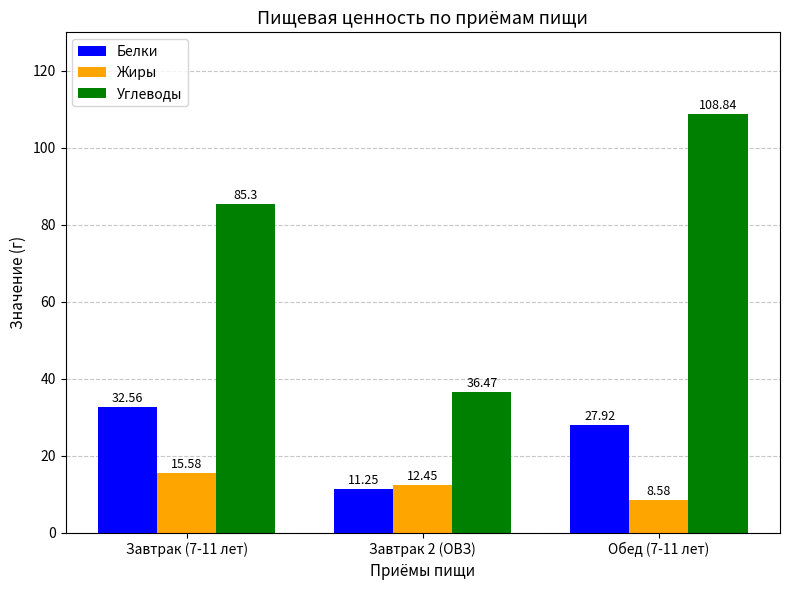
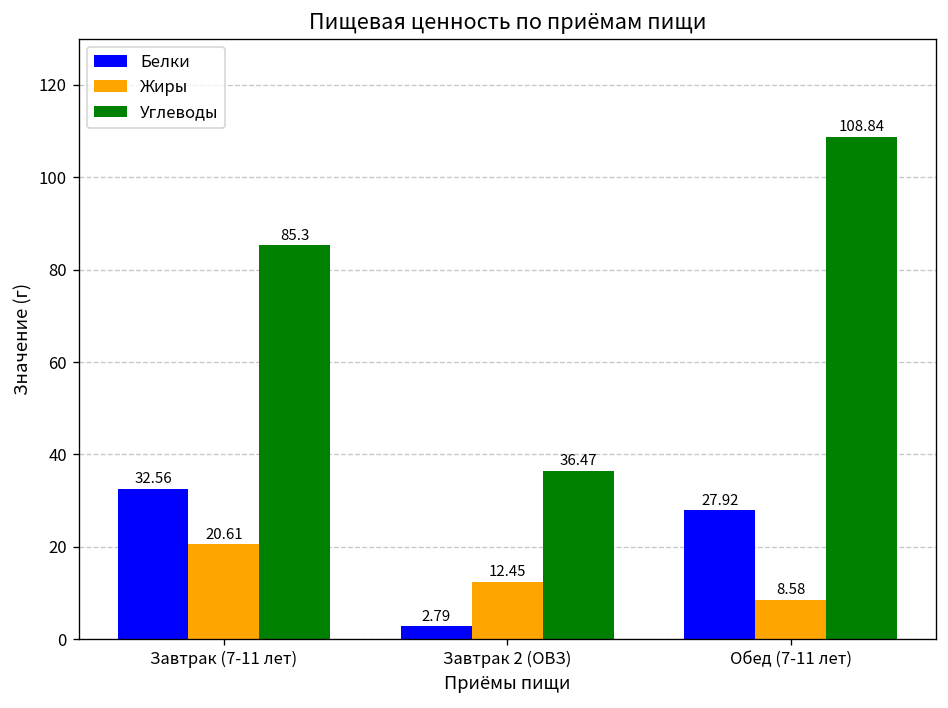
Жиры, Завтрак (7-11 лет): 15.58 -> 20.61
Белки, Завтрак 2 (ОВЗ): 11.25 -> 2.79
